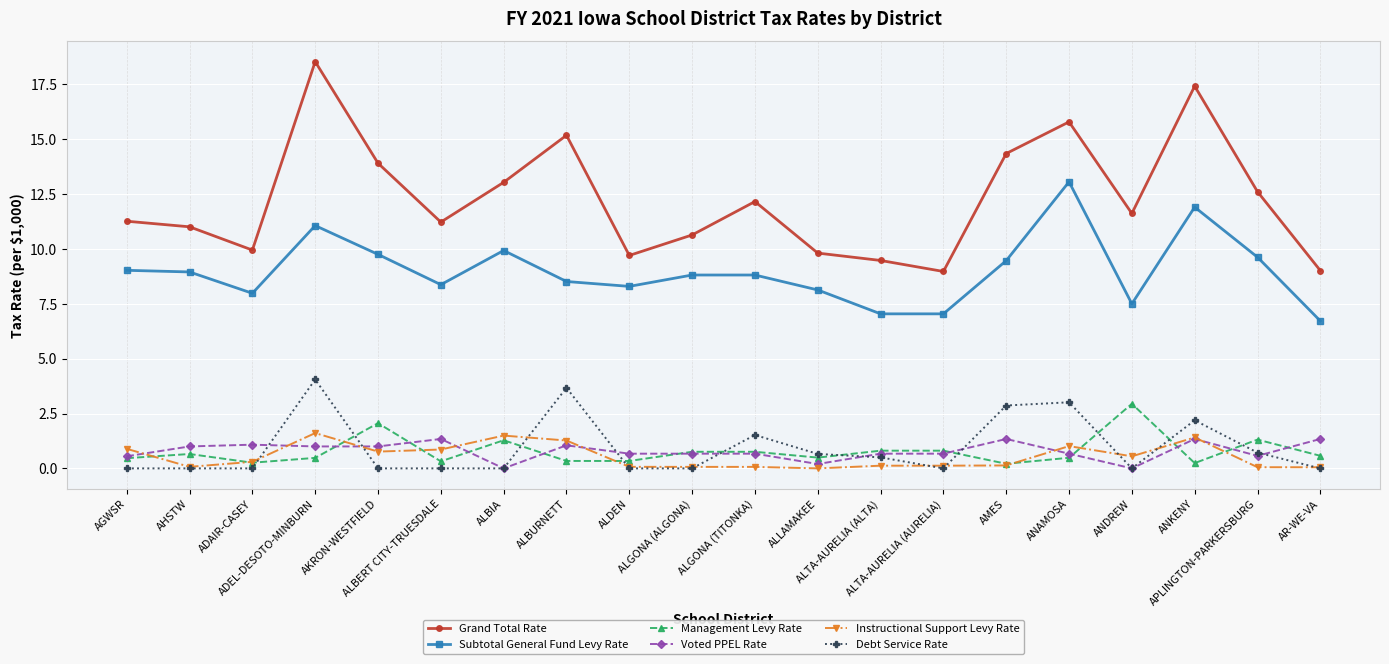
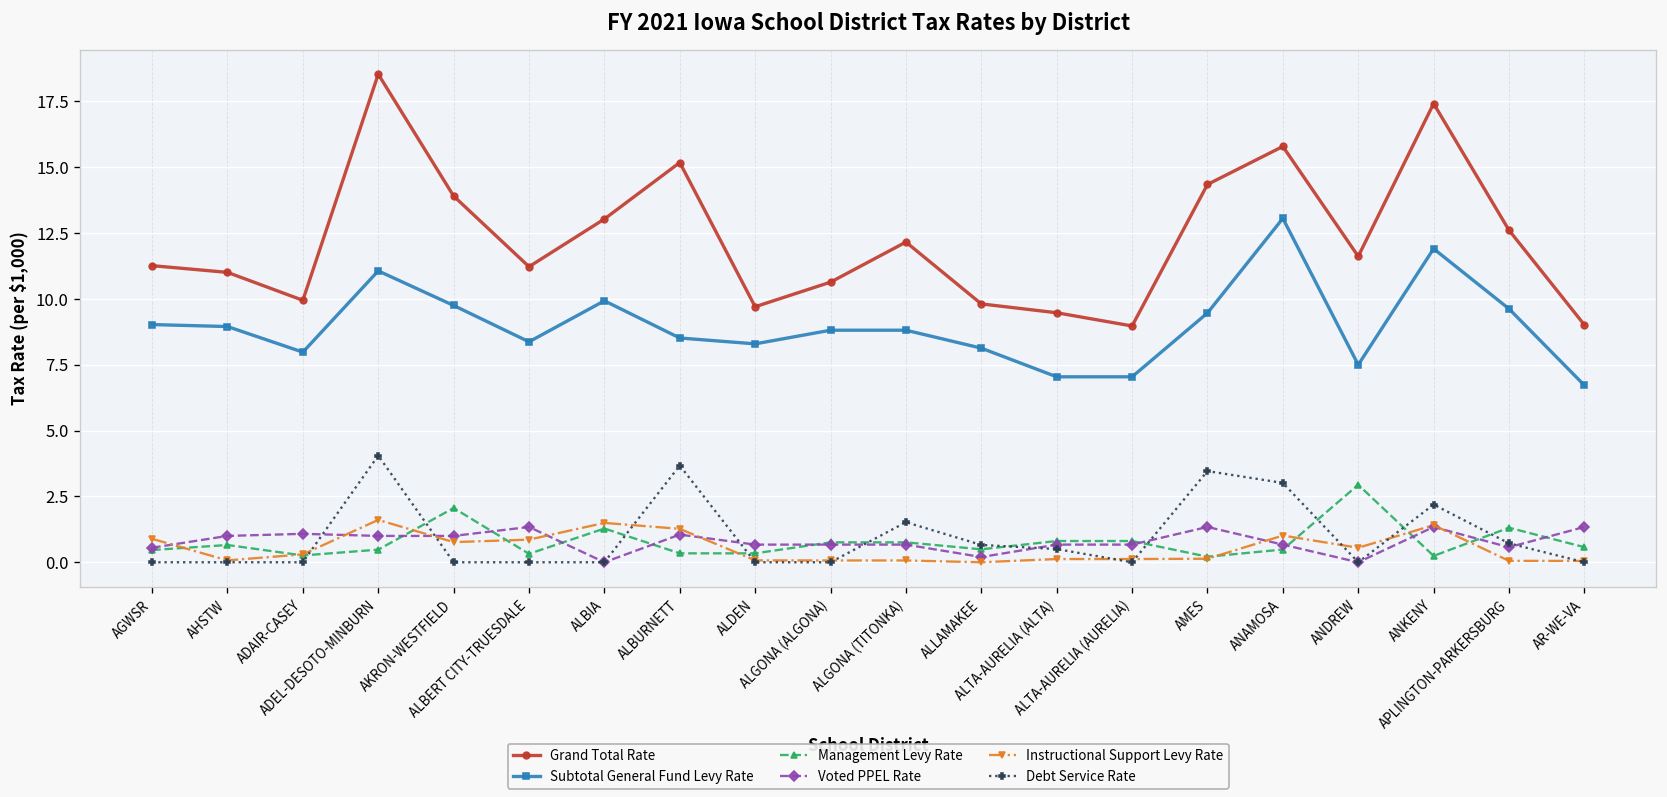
Debt Service Rate, AMES: 2.9 -> 3.5
